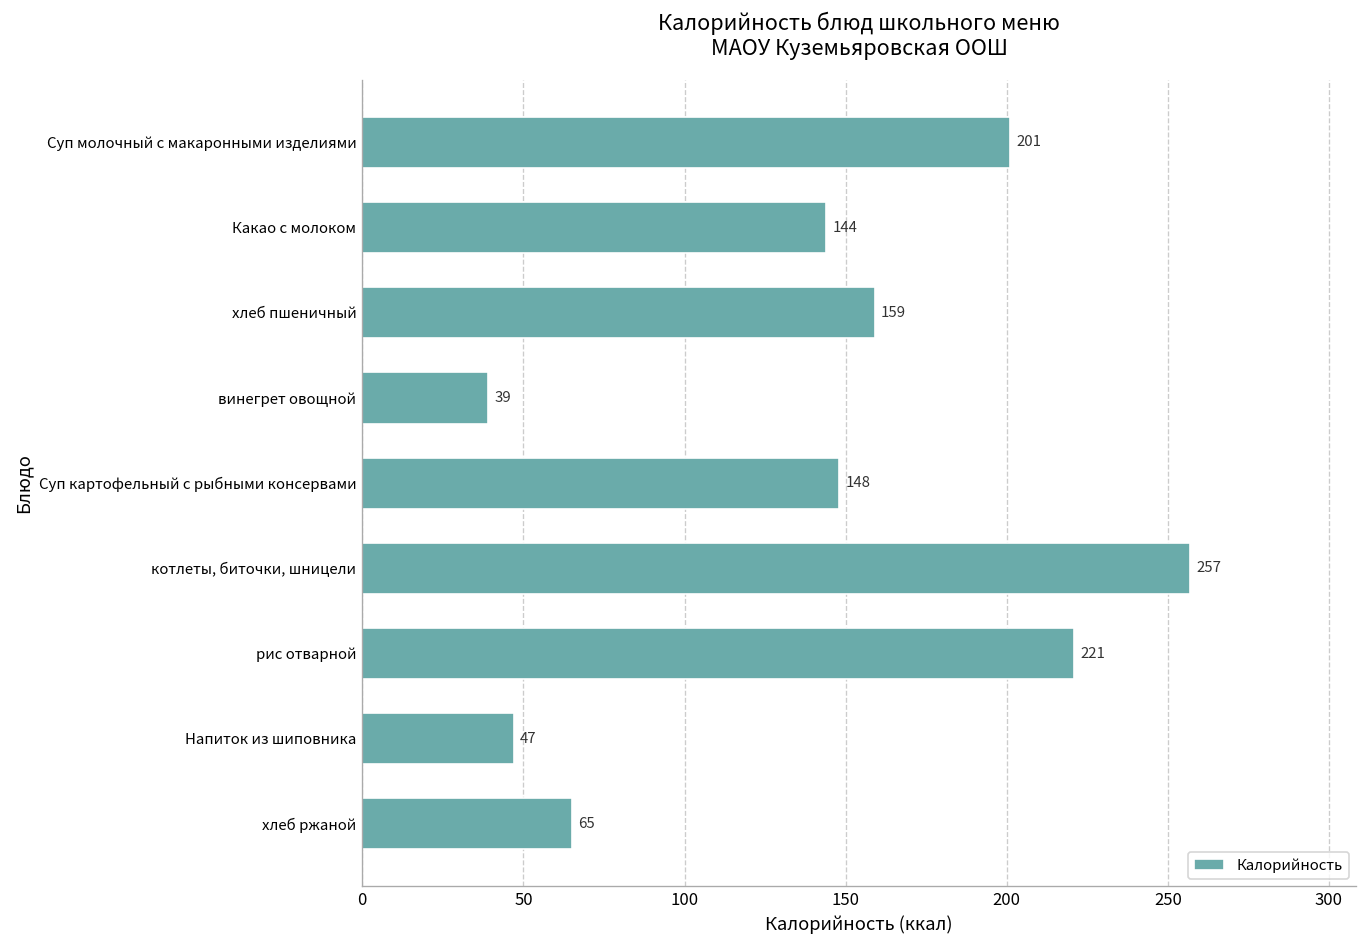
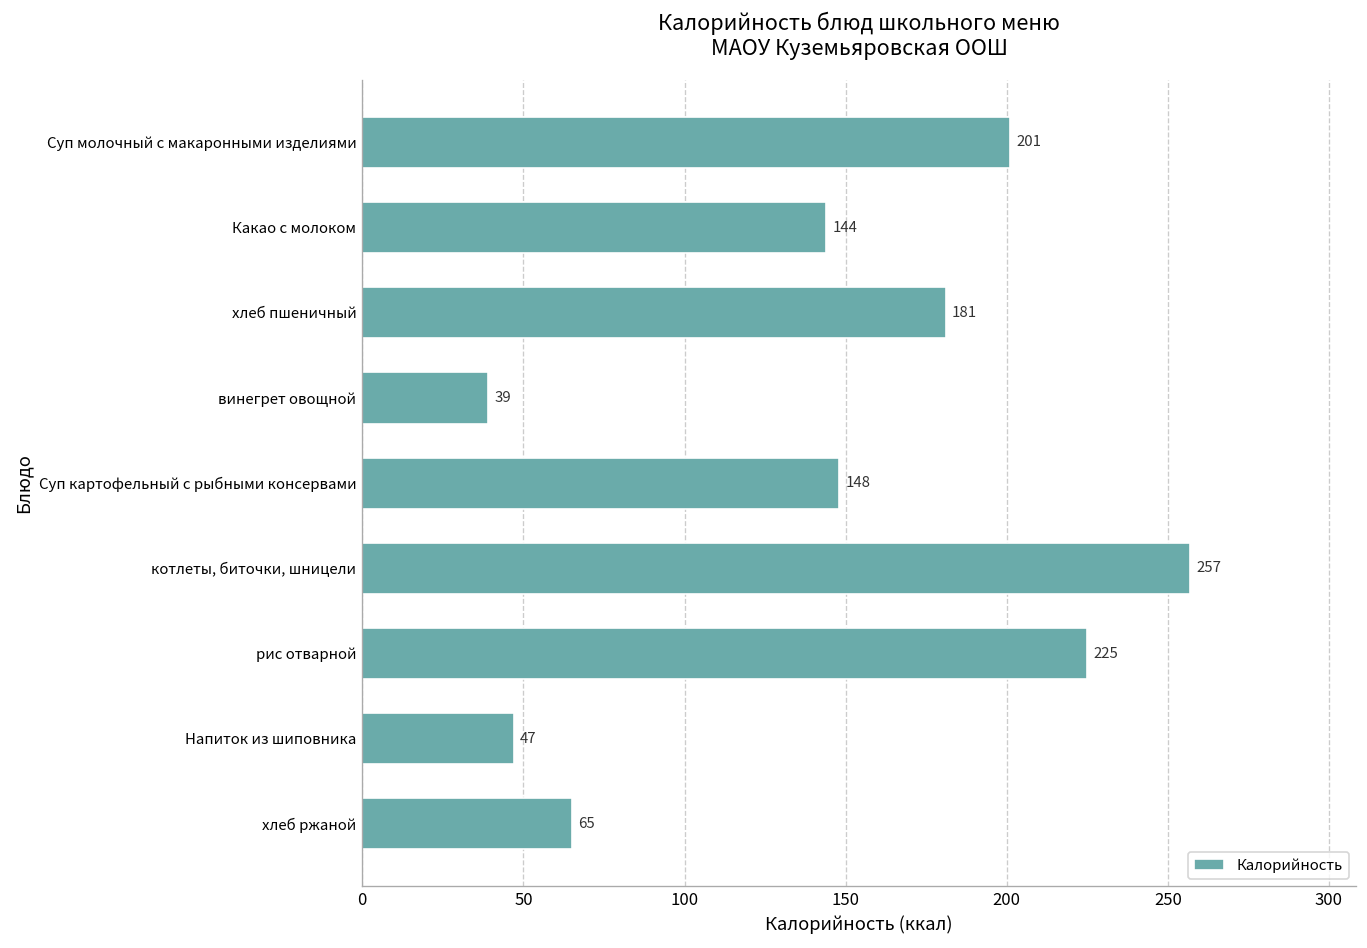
хлеб пшеничный: 159 -> 181
рис отварной: 221 -> 225
